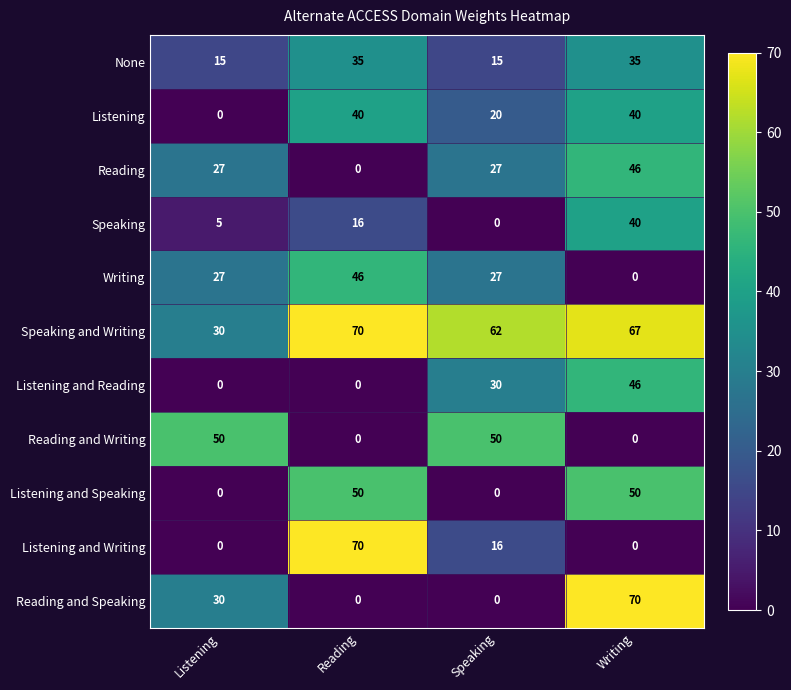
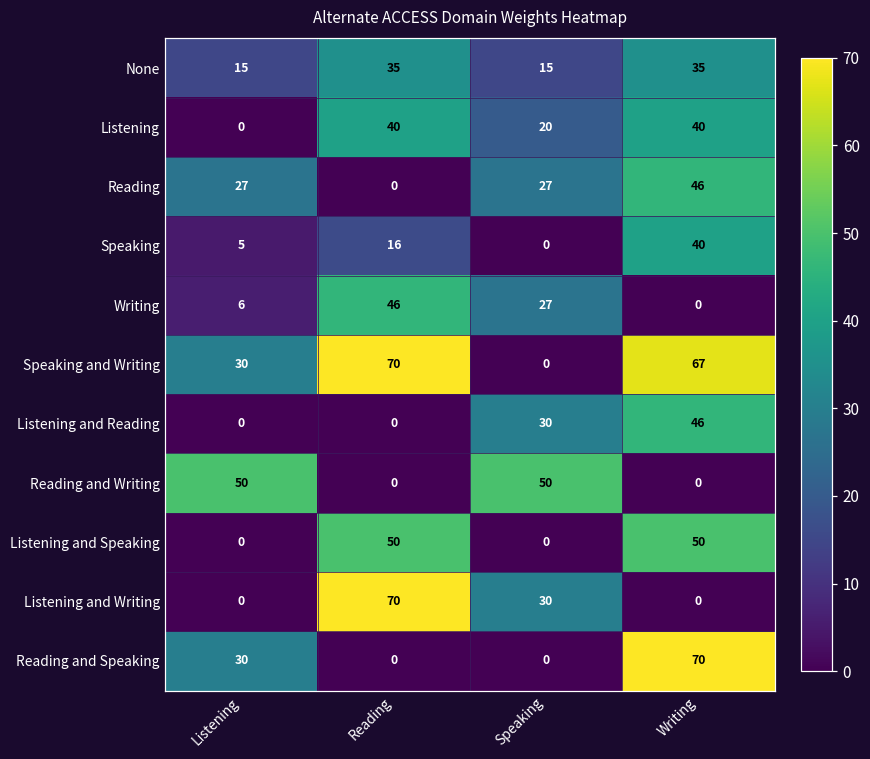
Writing, Listening: 27 -> 6
Speaking and Writing, Speaking: 62 -> 0
Listening and Writing, Speaking: 16 -> 30
